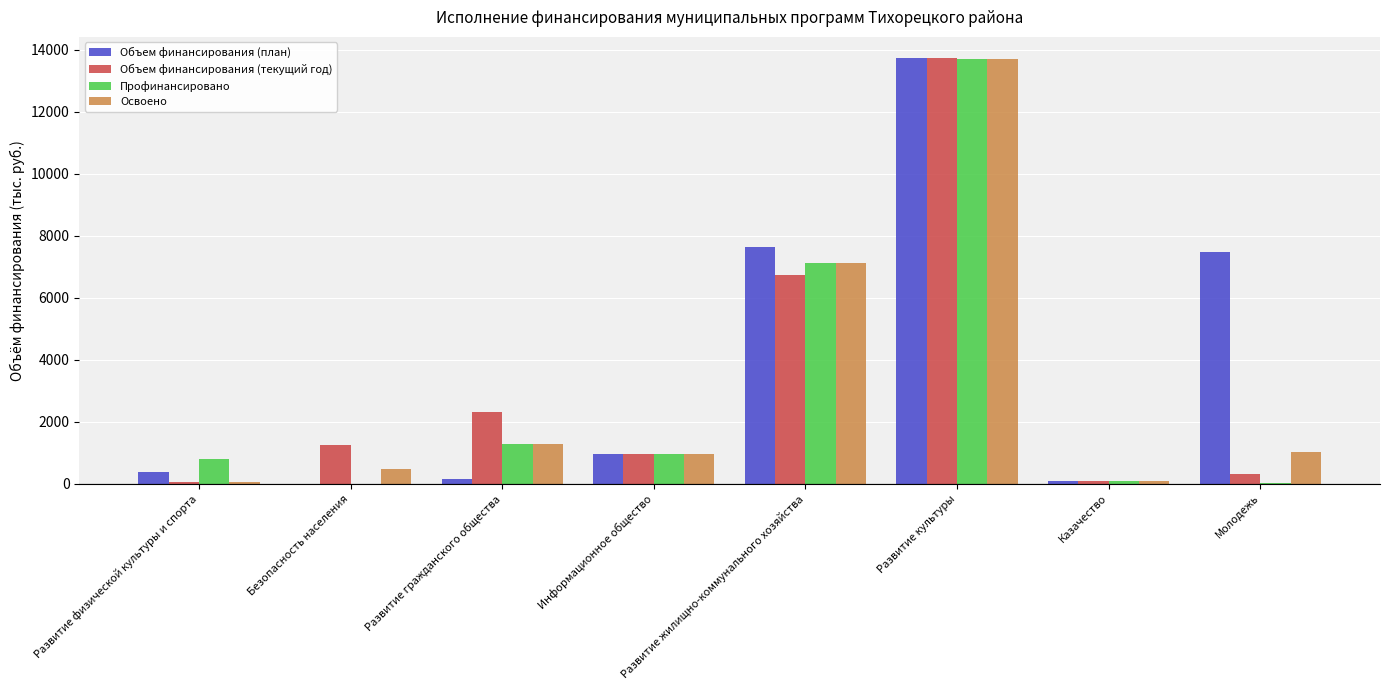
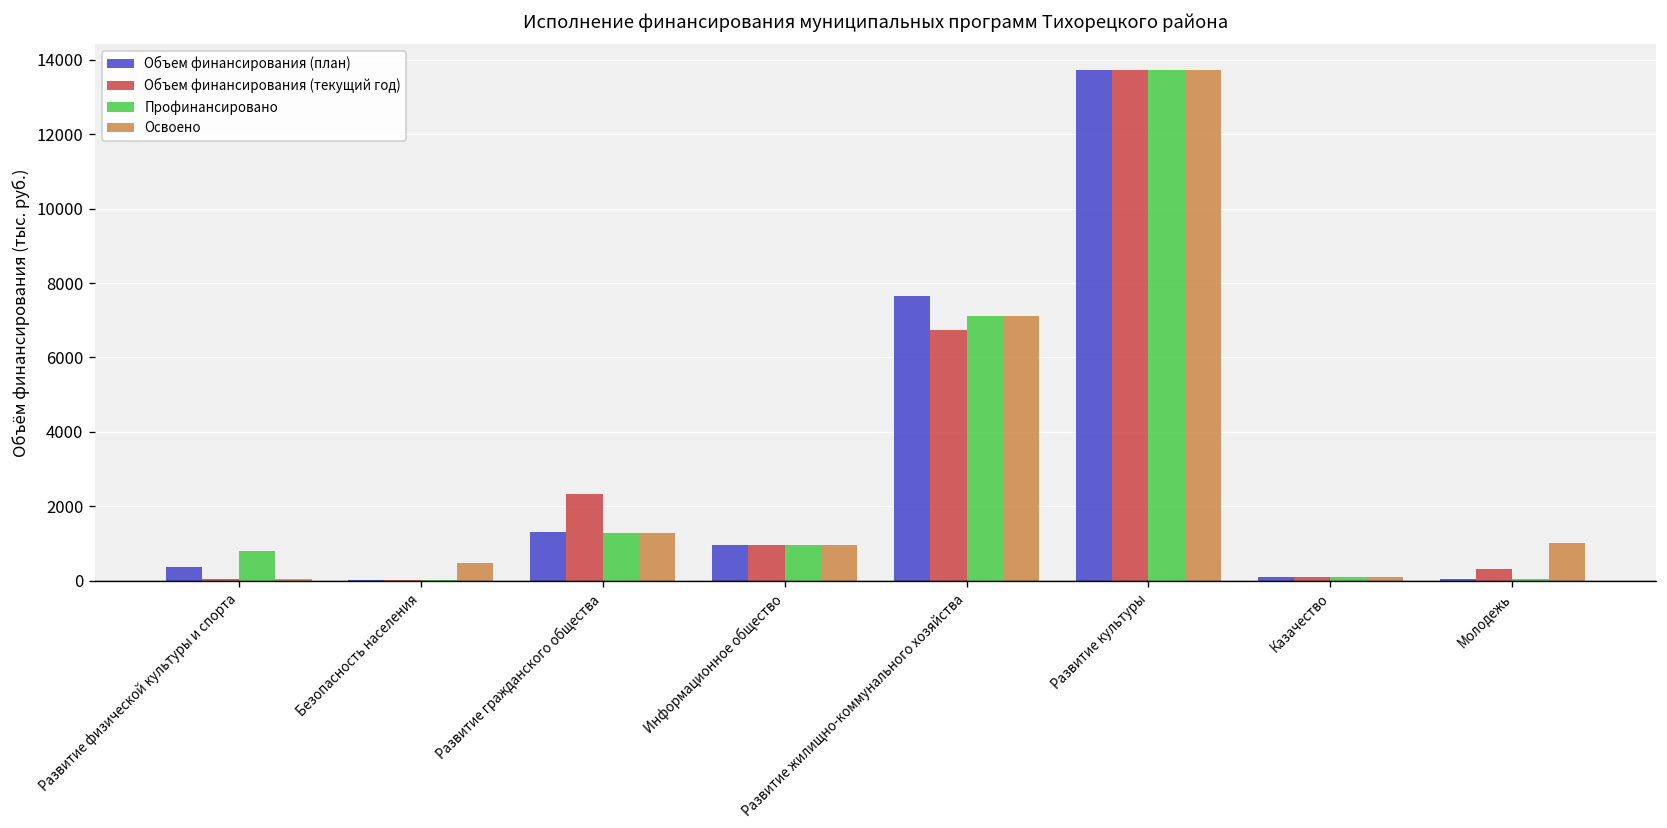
Объем финансирования (текущий год), Безопасность населения: 1300 -> 0
Объем финансирования (план), Развитие гражданского общества: 200 -> 1300
Объем финансирования (план), Молодежь: 7500 -> 0
